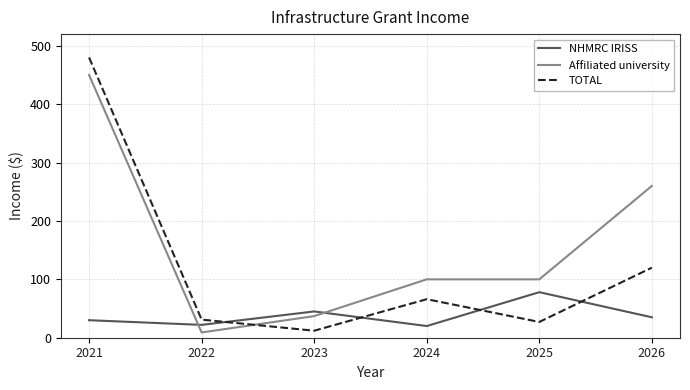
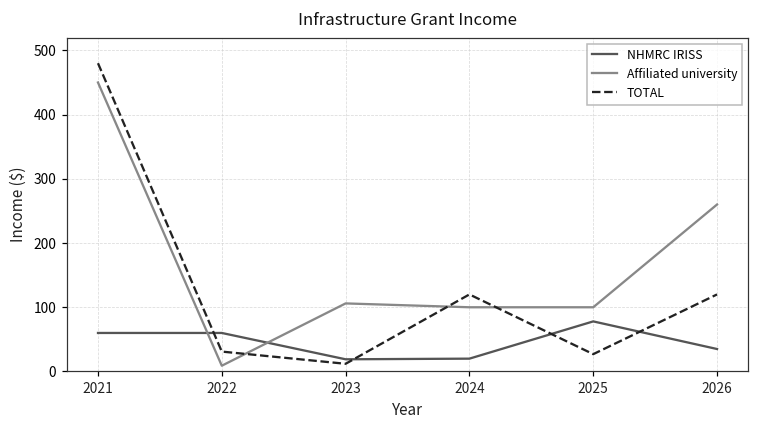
NHMRC IRISS, 2021: 30 -> 60
NHMRC IRISS, 2022: 20 -> 60
NHMRC IRISS, 2023: 50 -> 20
Affiliated university, 2023: 40 -> 110
TOTAL, 2024: 70 -> 120
